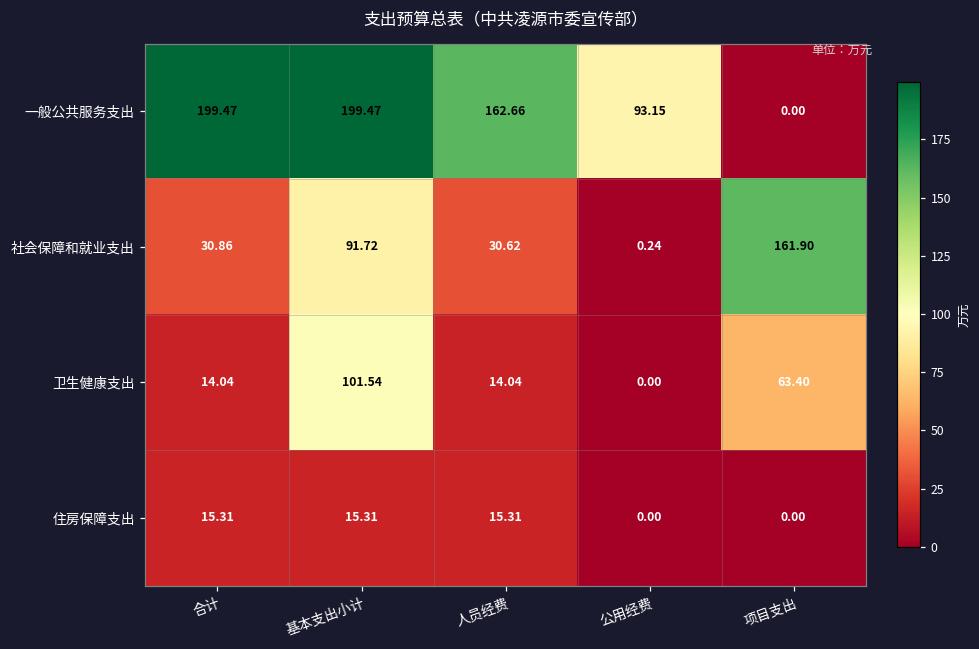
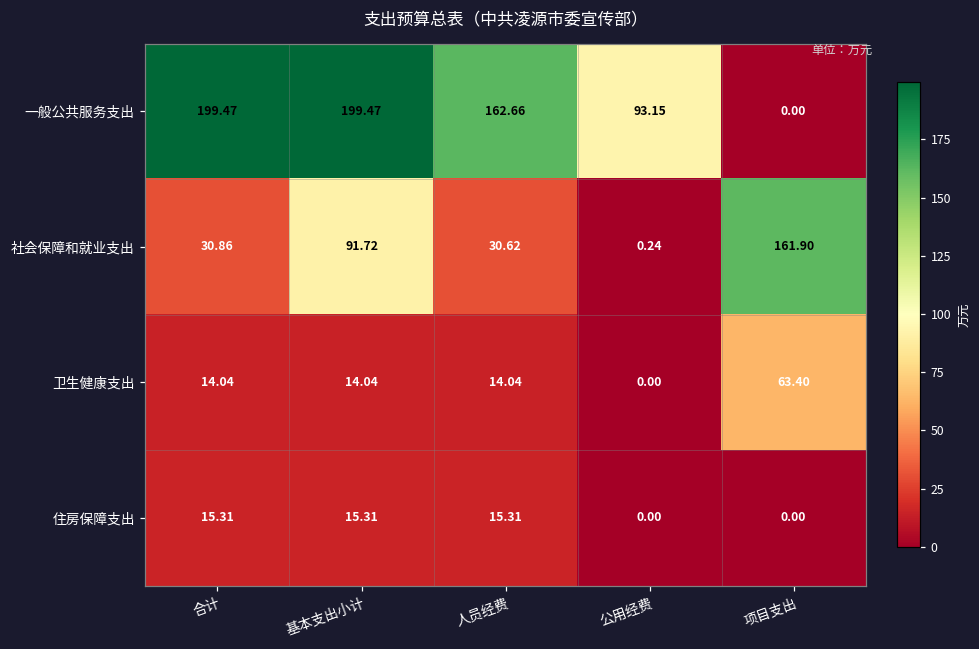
卫生健康支出, 基本支出小计: 101.54 -> 14.04
